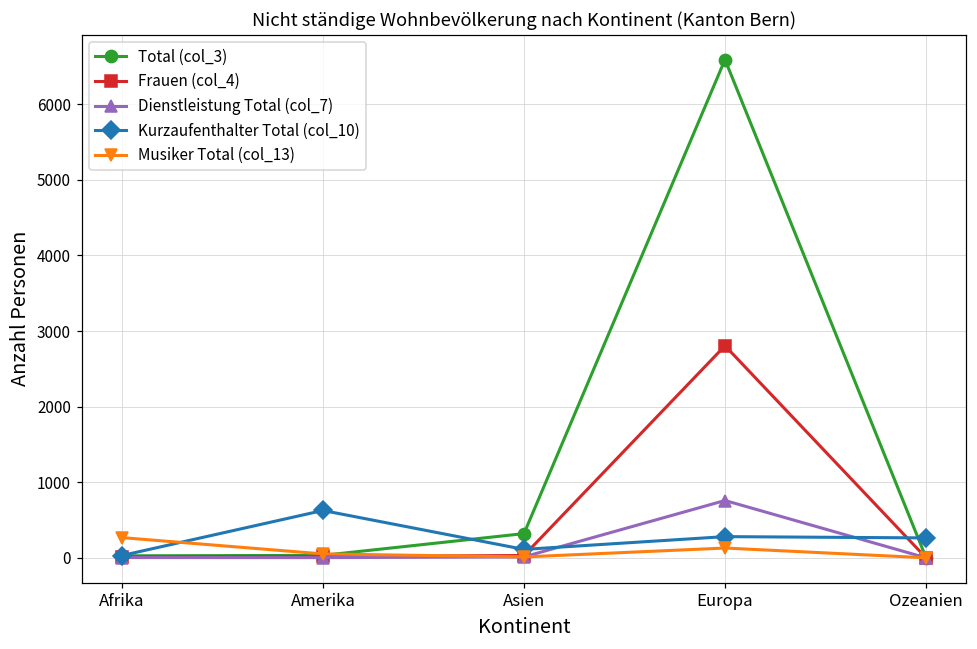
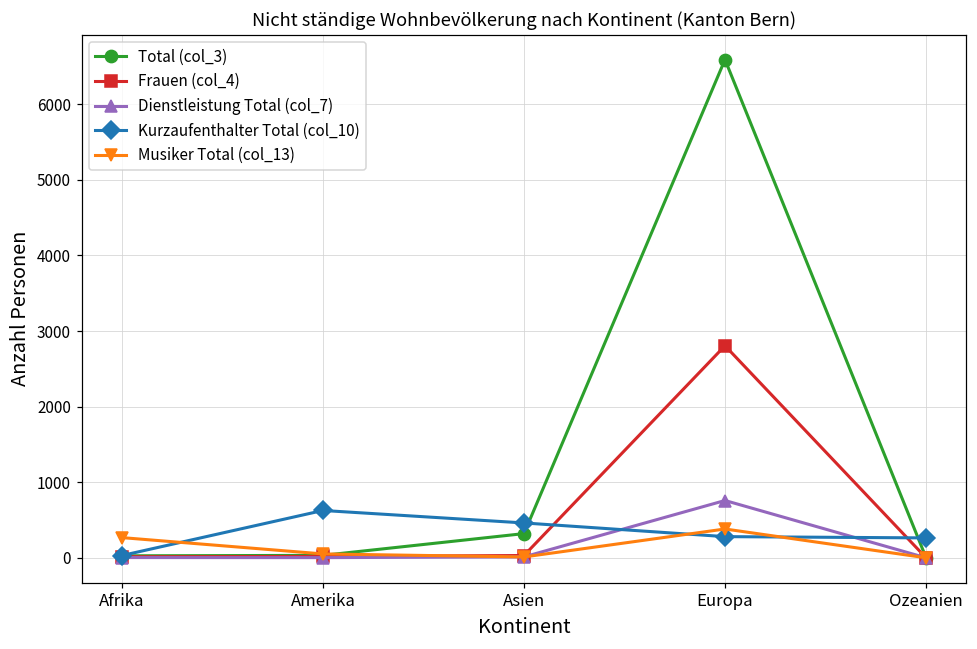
Kurzaufenthalter Total (col_10), Asien: 100 -> 500
Musiker Total (col_13), Europa: 100 -> 400
